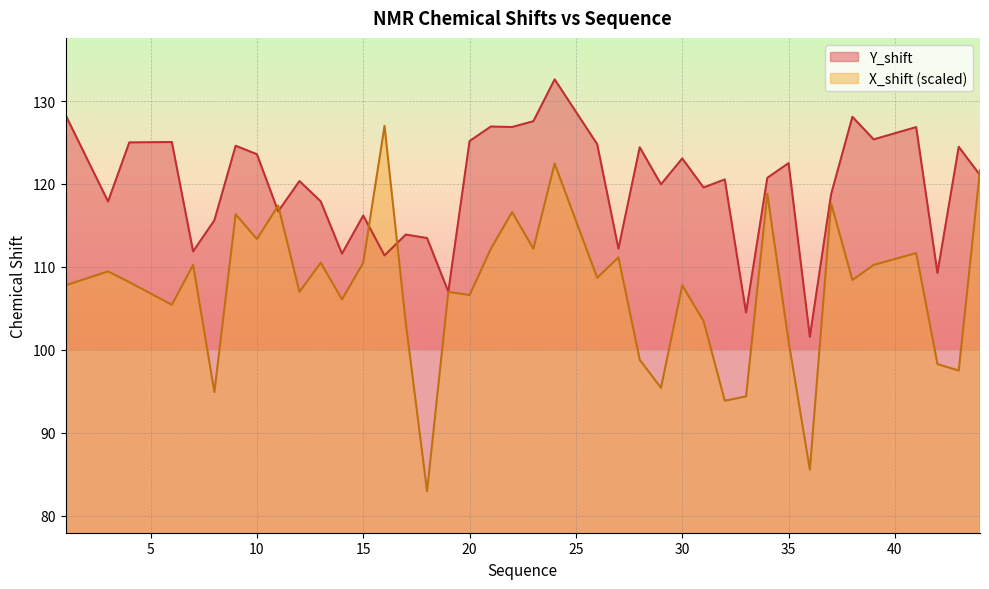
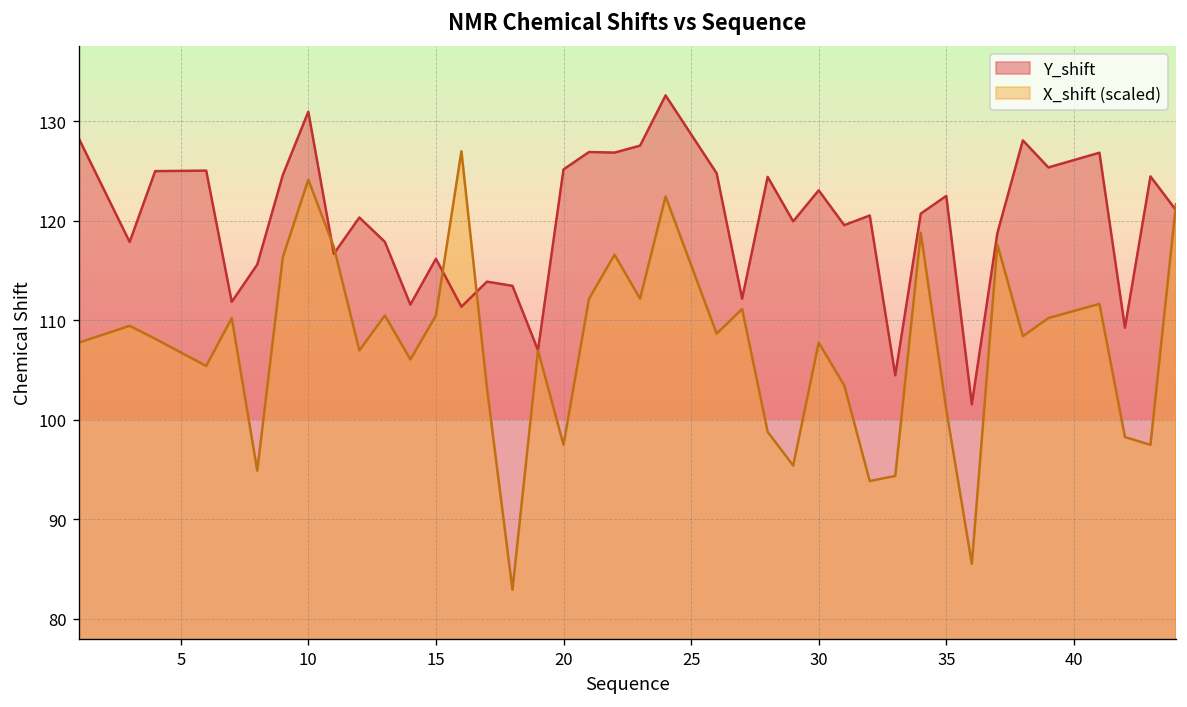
Y_shift, 10: 124 -> 131
X_shift (scaled), 10: 113 -> 124
X_shift (scaled), 20: 107 -> 98
